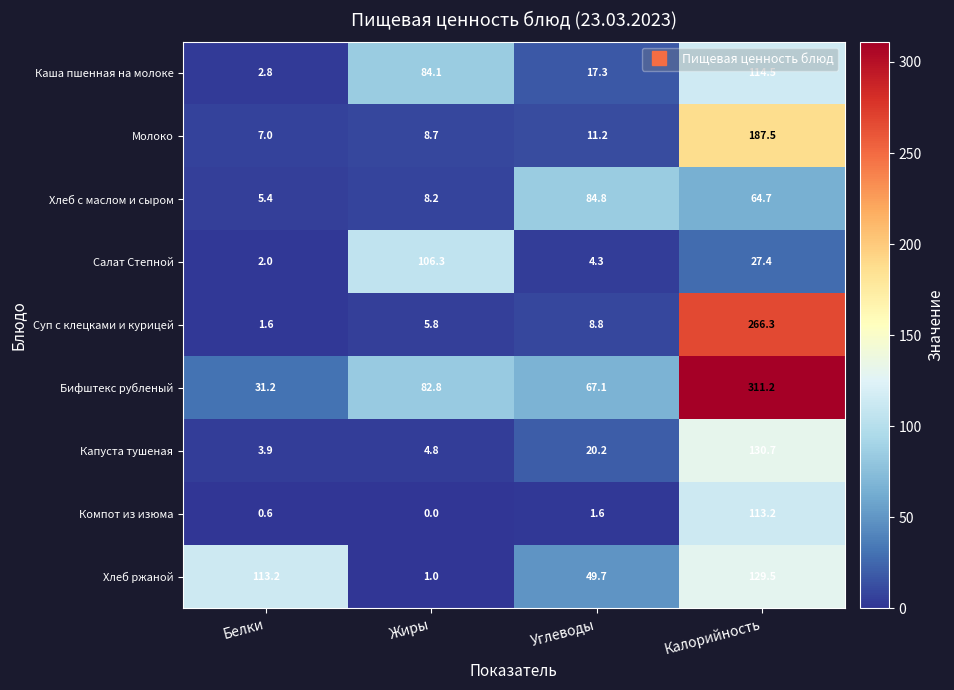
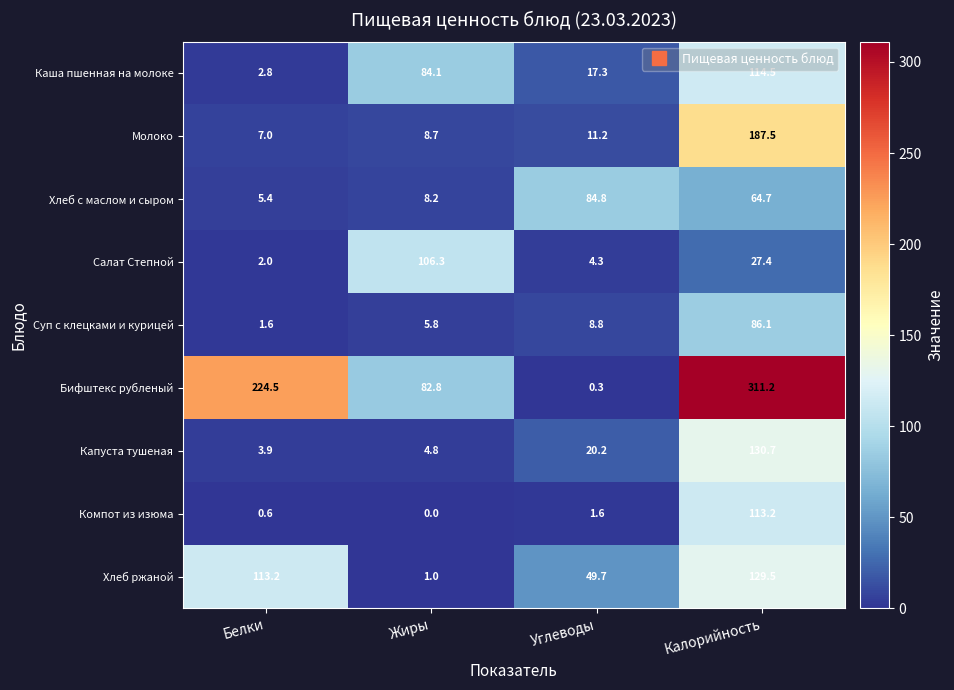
Суп с клецками и курицей, Калорийность: 266.3 -> 86.1
Бифштекс рубленый, Белки: 31.2 -> 224.5
Бифштекс рубленый, Углеводы: 67.1 -> 0.3
